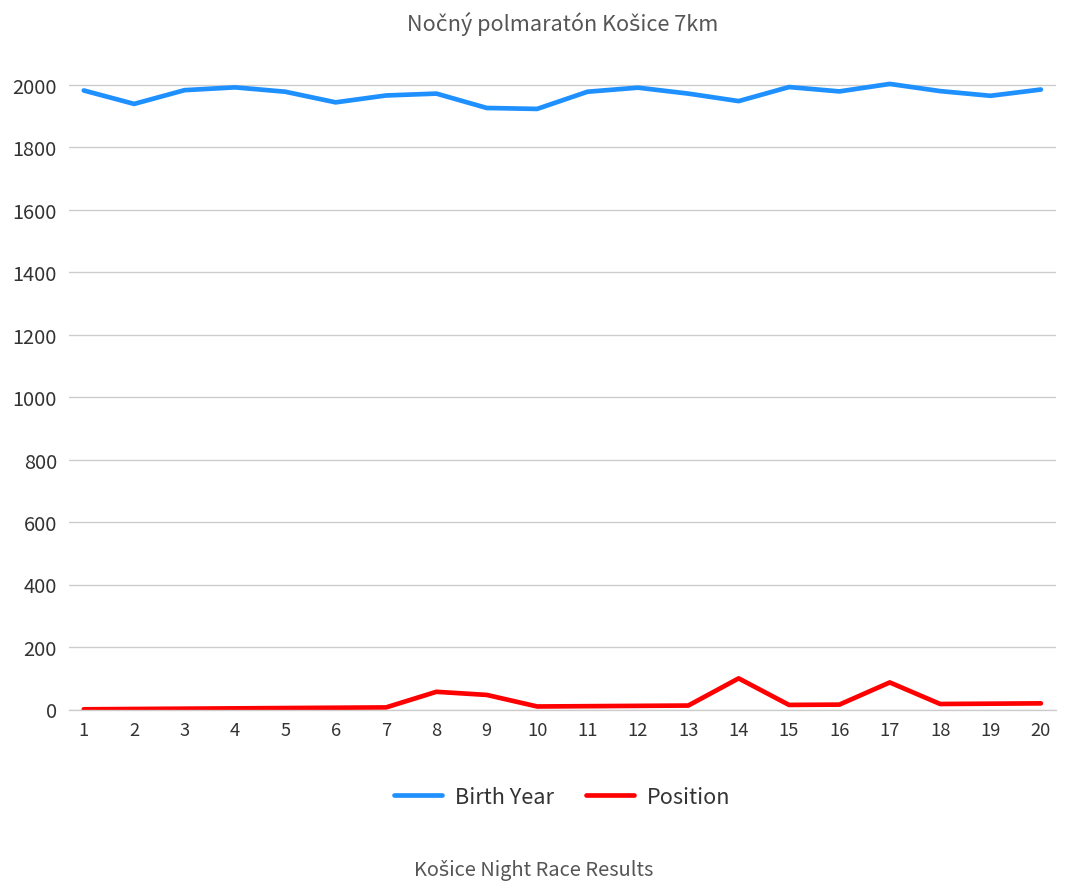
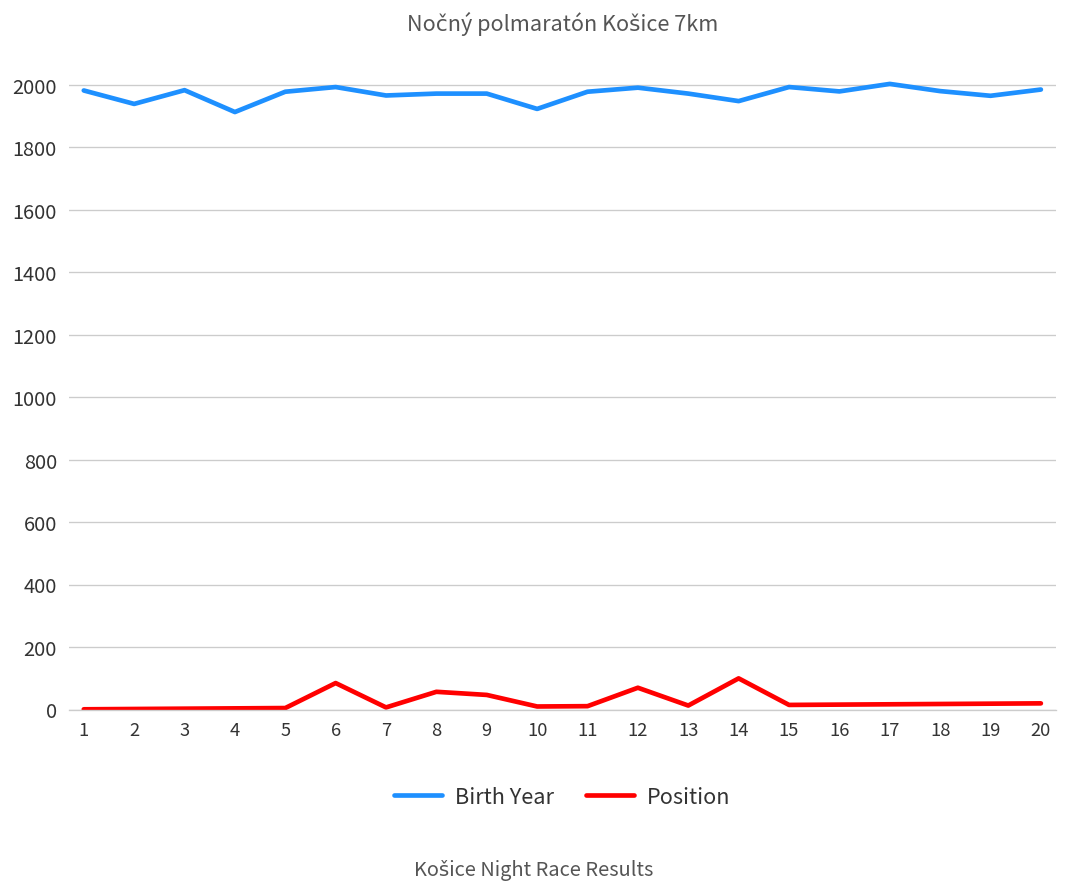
Birth Year, 4: 1990 -> 1910
Birth Year, 6: 1940 -> 1990
Position, 6: 10 -> 90
Birth Year, 9: 1930 -> 1970
Position, 12: 10 -> 70
Position, 17: 90 -> 20
